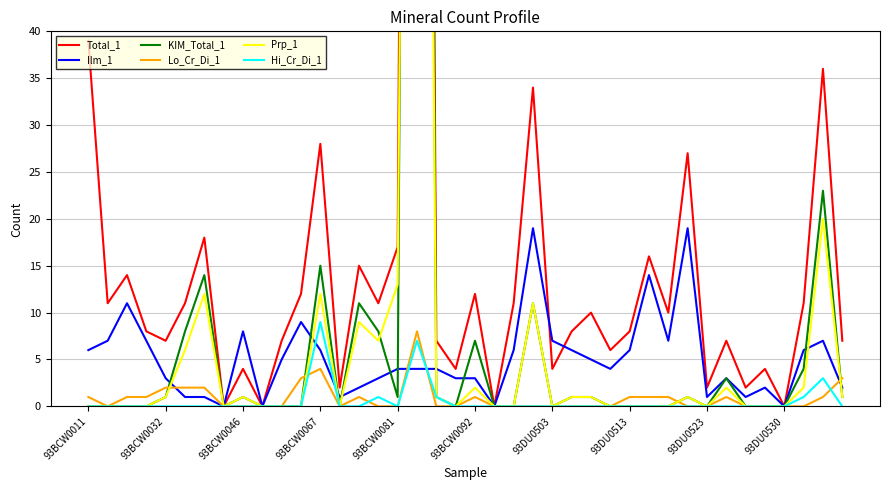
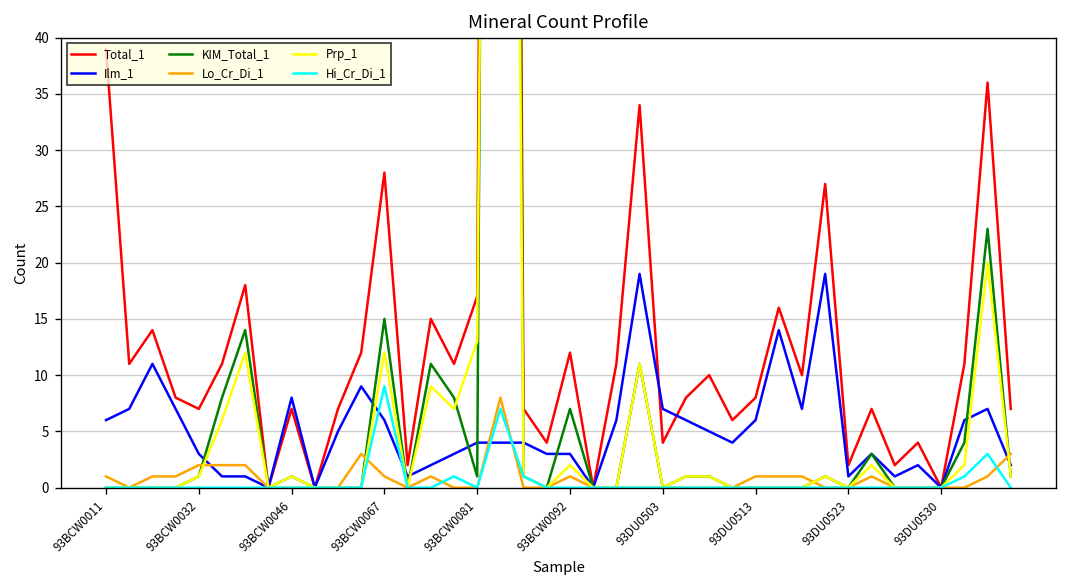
Total_1, 93BCW0046: 4 -> 7
Lo_Cr_Di_1, 93BCW0067: 4 -> 1
